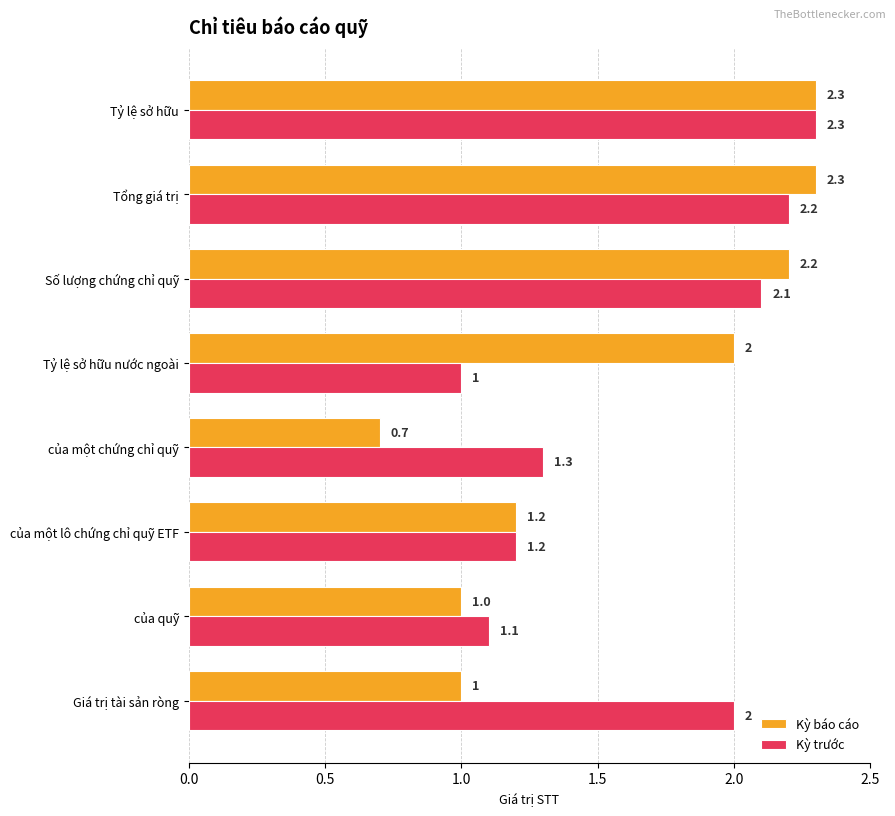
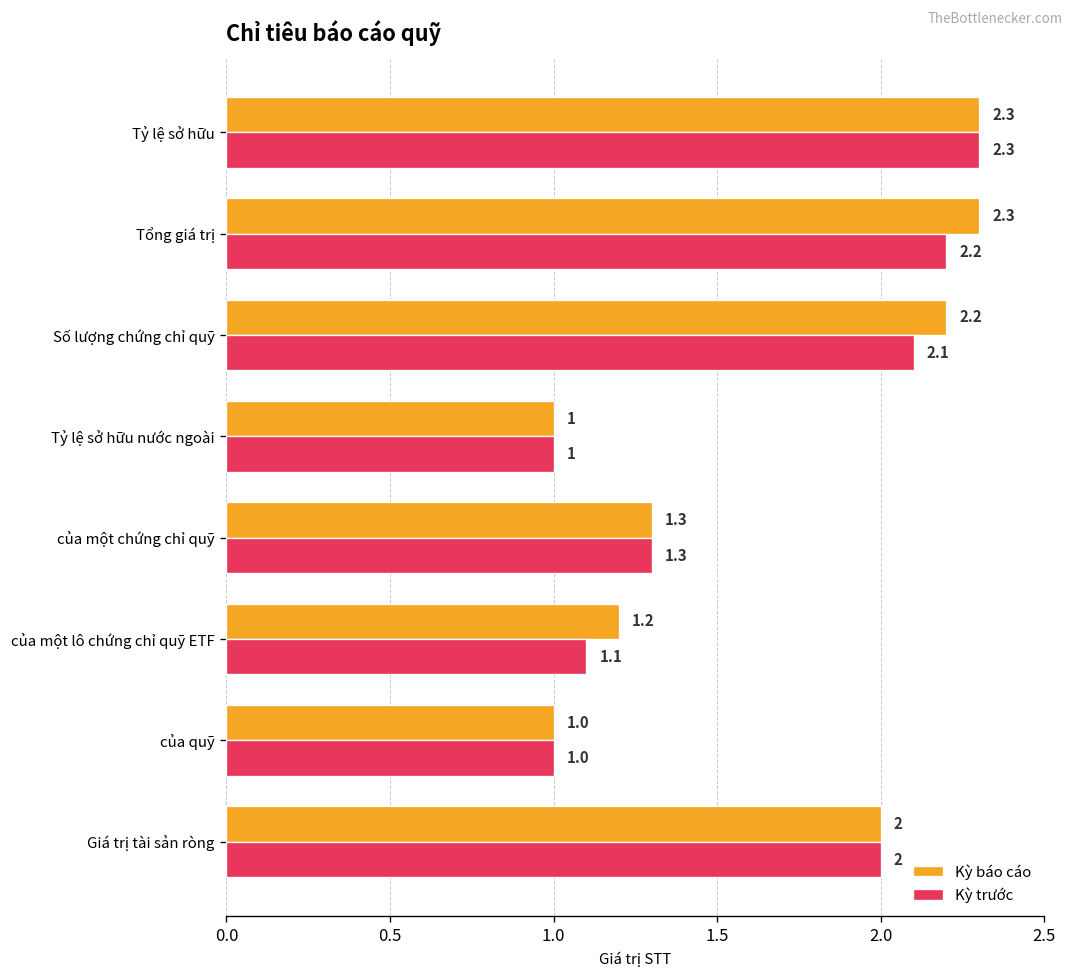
Kỳ báo cáo, Tỷ lệ sở hữu nước ngoài: 2 -> 1
Kỳ báo cáo, của một chứng chỉ quỹ: 0.7 -> 1.3
Kỳ trước, của một lô chứng chỉ quỹ ETF: 1.2 -> 1.1
Kỳ trước, của quỹ: 1.1 -> 1.0
Kỳ báo cáo, Giá trị tài sản ròng: 1 -> 2
